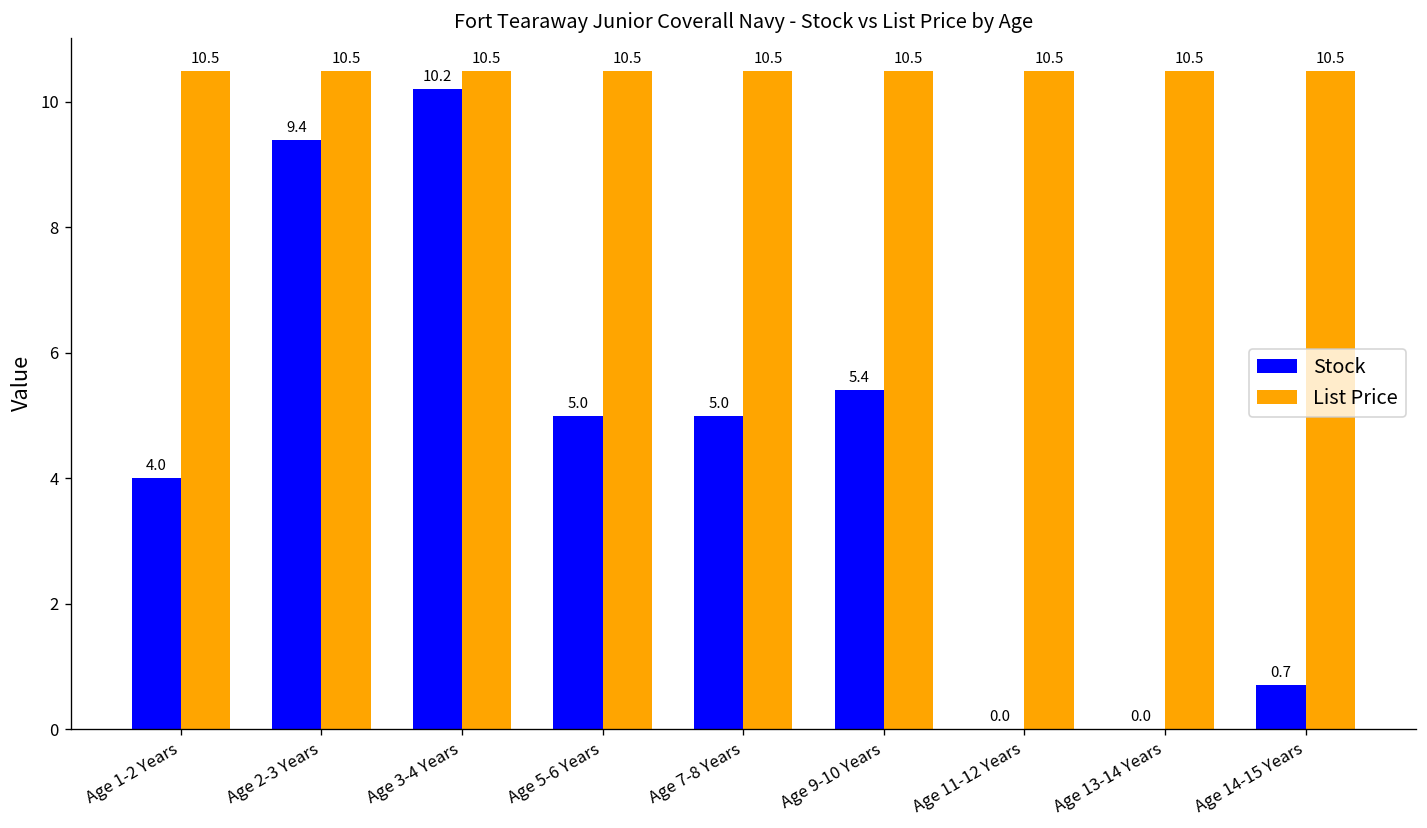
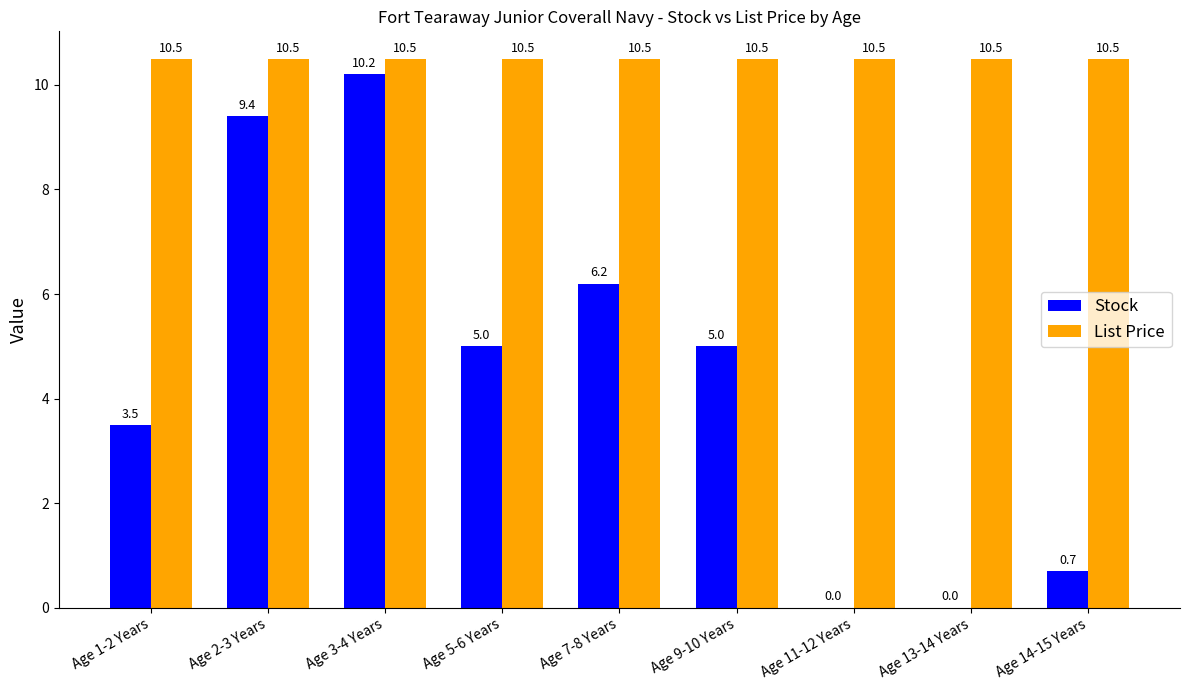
Stock, Age 1-2 Years: 4.0 -> 3.5
Stock, Age 7-8 Years: 5.0 -> 6.2
Stock, Age 9-10 Years: 5.4 -> 5.0
